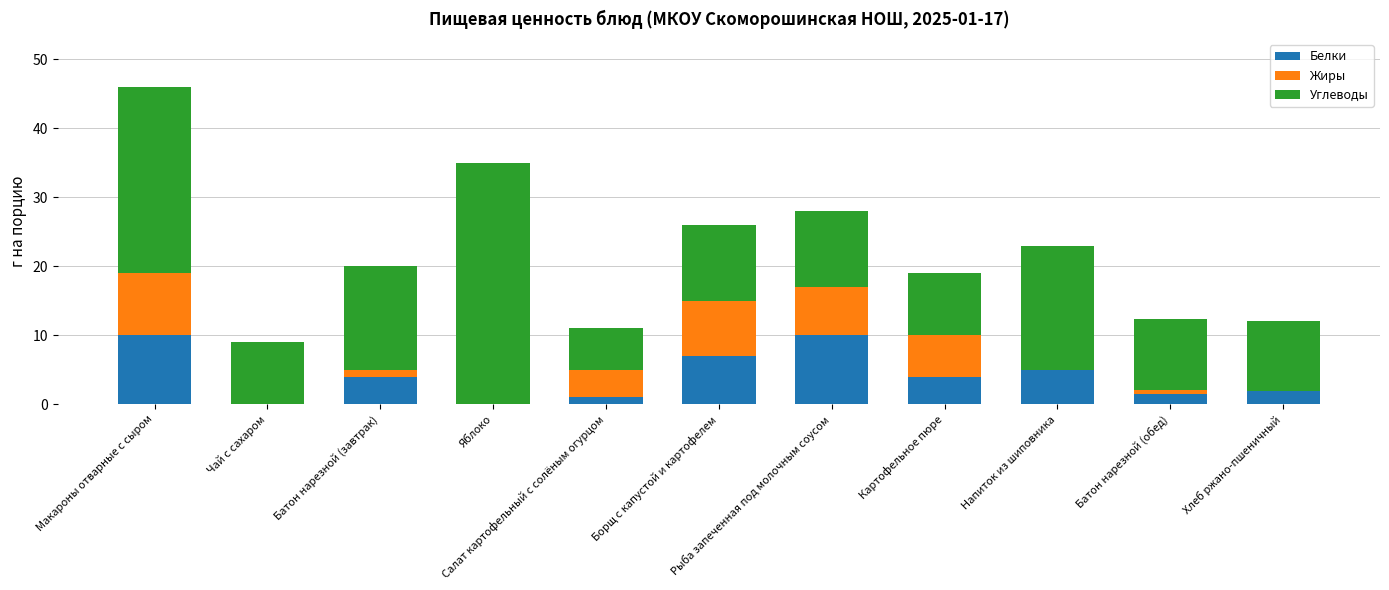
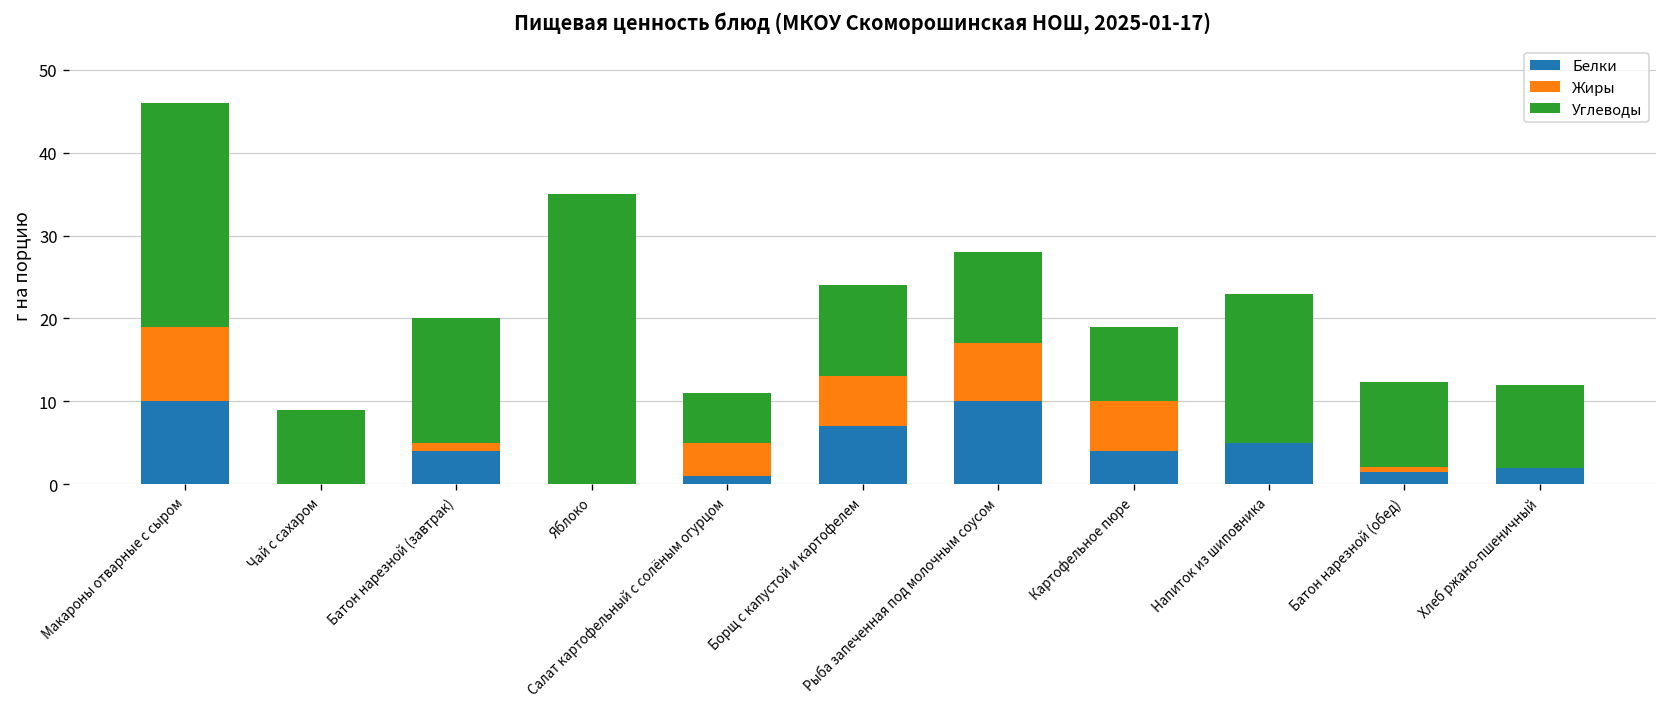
Жиры, Борщ с капустой и картофелем: 8 -> 6
